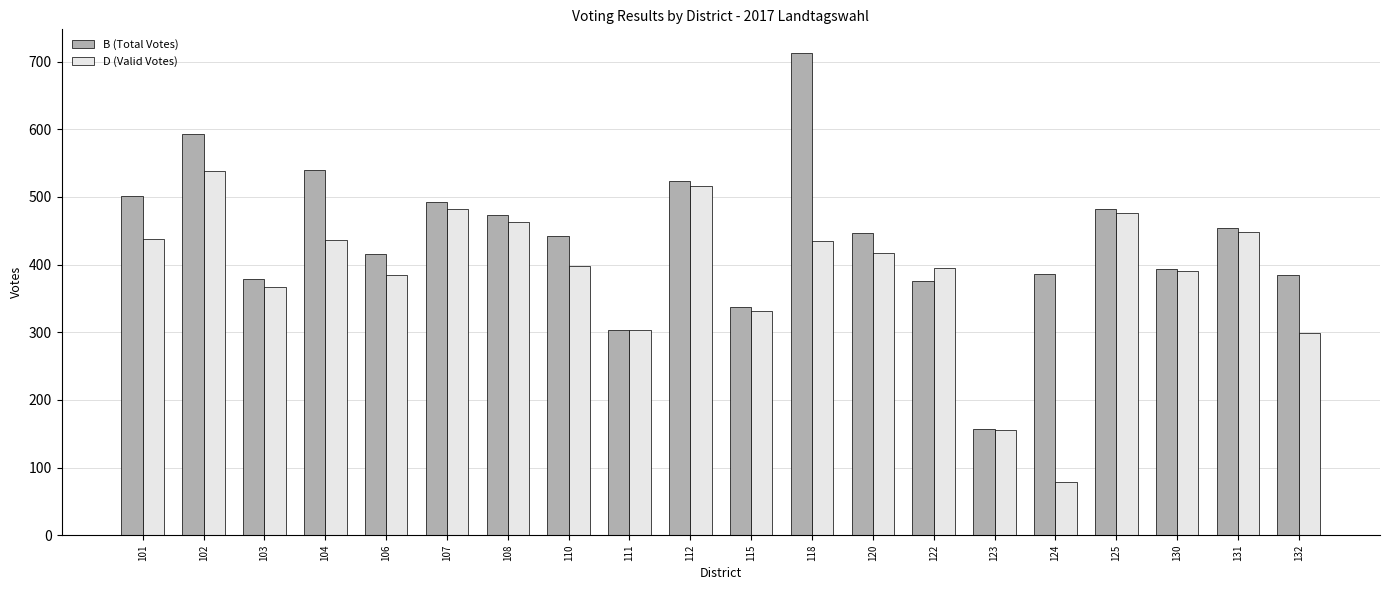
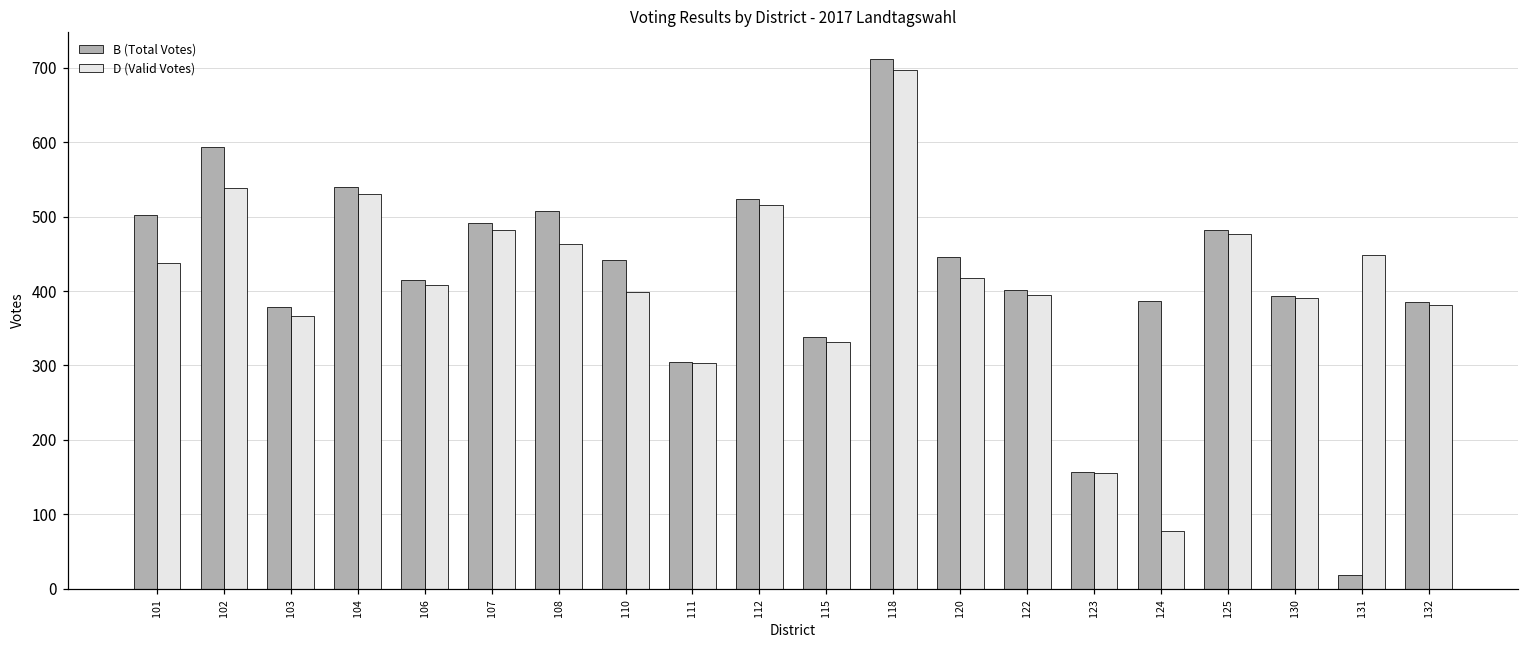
D (Valid Votes), 104: 440 -> 530
D (Valid Votes), 106: 390 -> 410
B (Total Votes), 108: 470 -> 510
D (Valid Votes), 118: 440 -> 700
B (Total Votes), 122: 380 -> 400
B (Total Votes), 131: 450 -> 20
D (Valid Votes), 132: 300 -> 380
